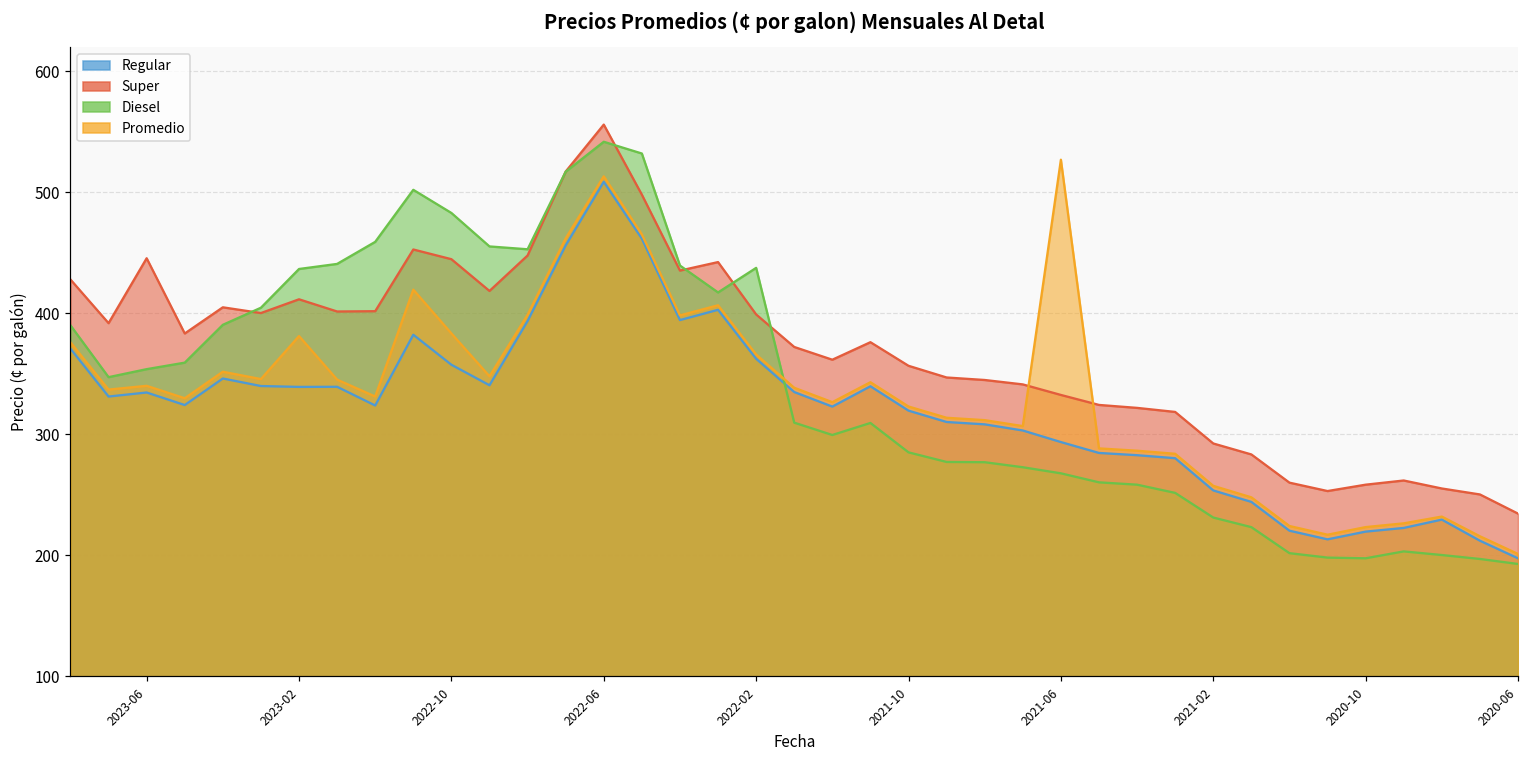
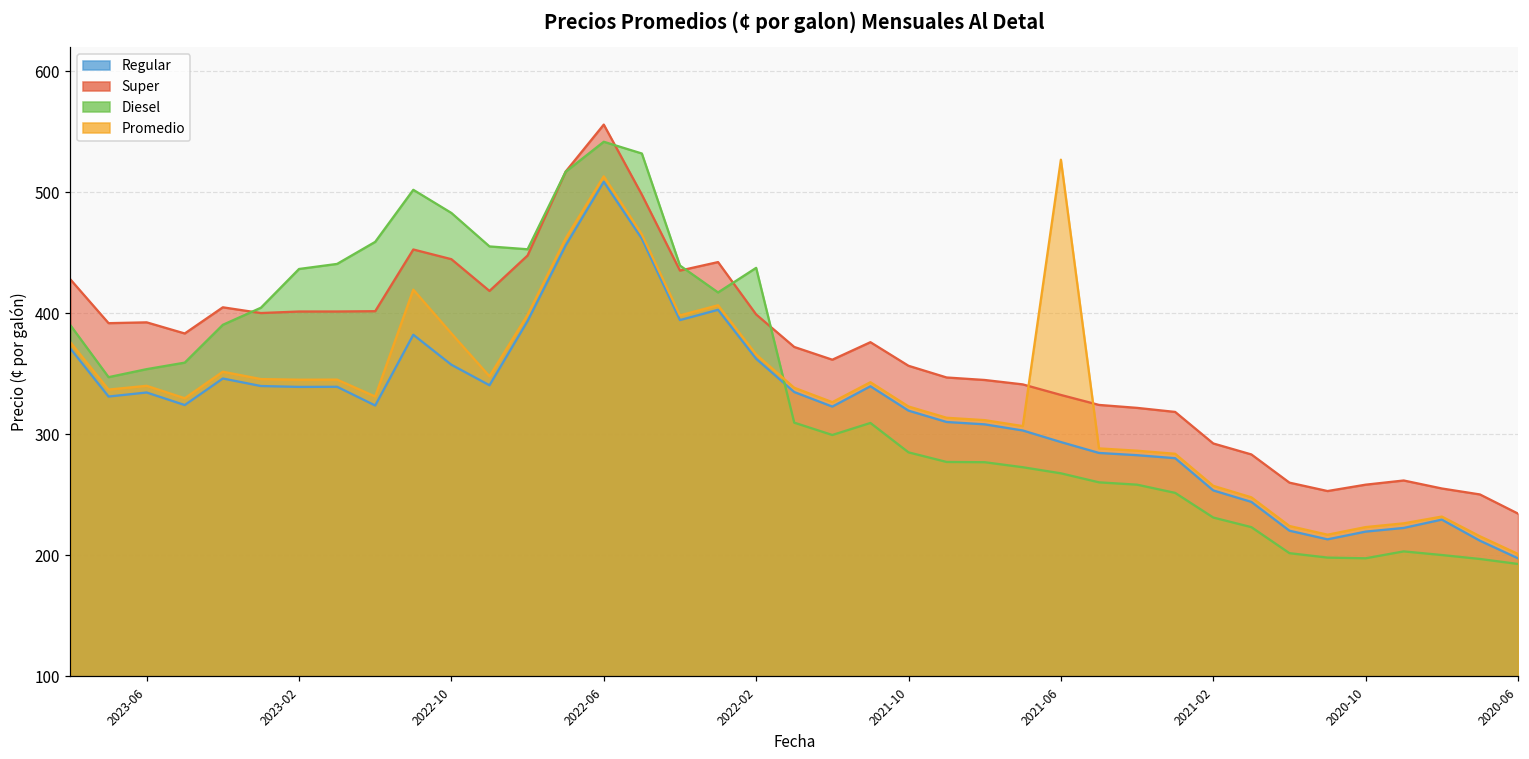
Super, 2023-06: 445 -> 392
Super, 2023-02: 411 -> 401
Promedio, 2023-02: 381 -> 345
